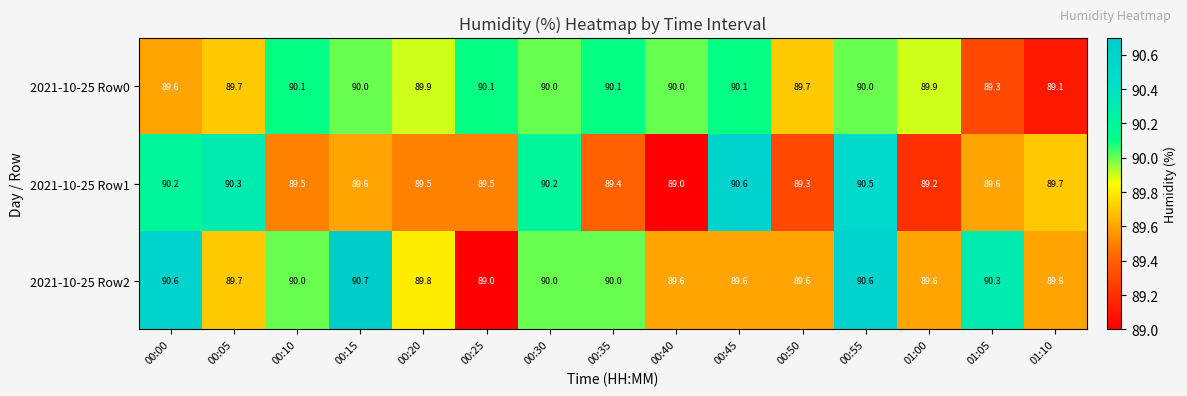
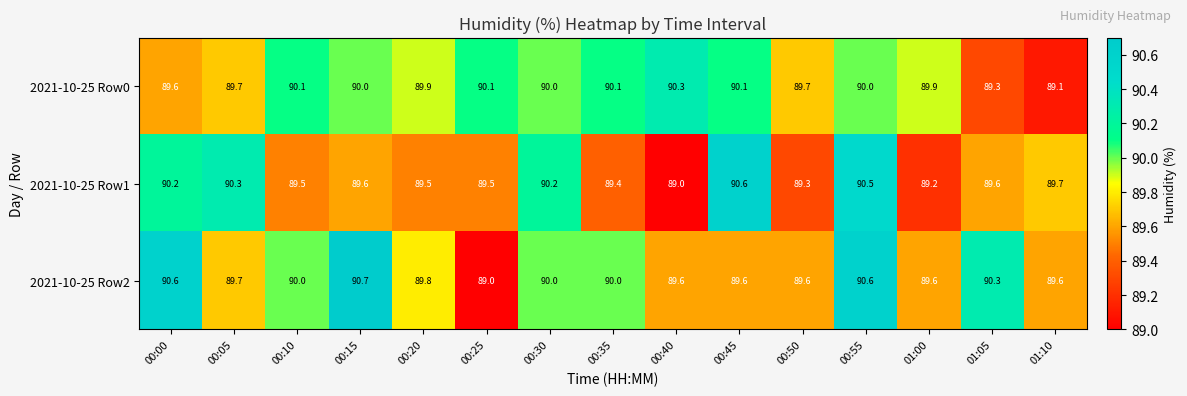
2021-10-25 Row0, 00:40: 90.0 -> 90.3
